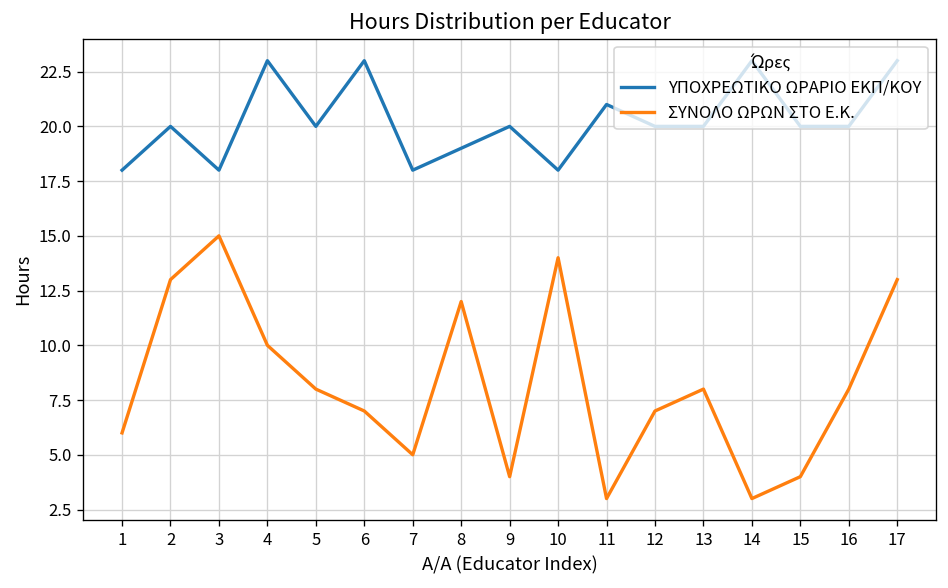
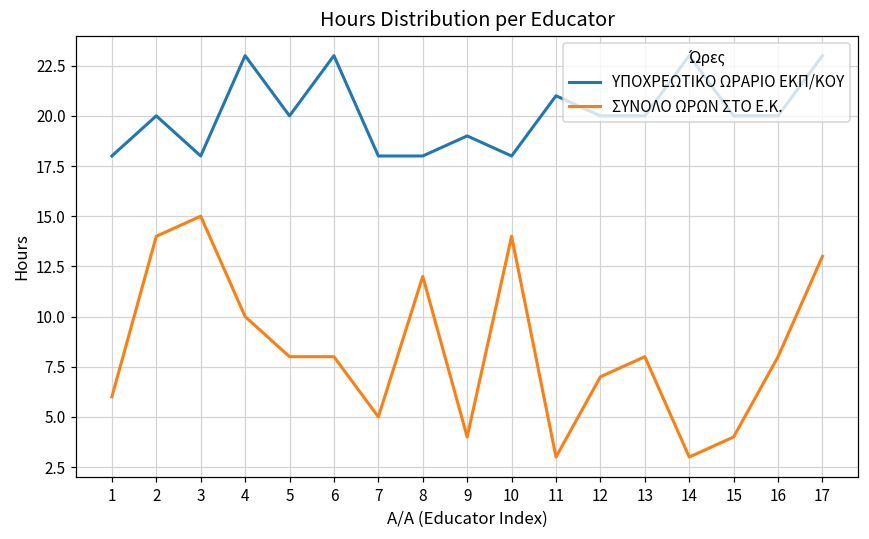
ΣΥΝΟΛΟ ΩΡΩΝ ΣΤΟ Ε.Κ., 2: 13 -> 14
ΣΥΝΟΛΟ ΩΡΩΝ ΣΤΟ Ε.Κ., 6: 7 -> 8
ΥΠΟΧΡΕΩΤΙΚΟ ΩΡΑΡΙΟ ΕΚΠ/ΚΟΥ, 8: 19 -> 18
ΥΠΟΧΡΕΩΤΙΚΟ ΩΡΑΡΙΟ ΕΚΠ/ΚΟΥ, 9: 20 -> 19
